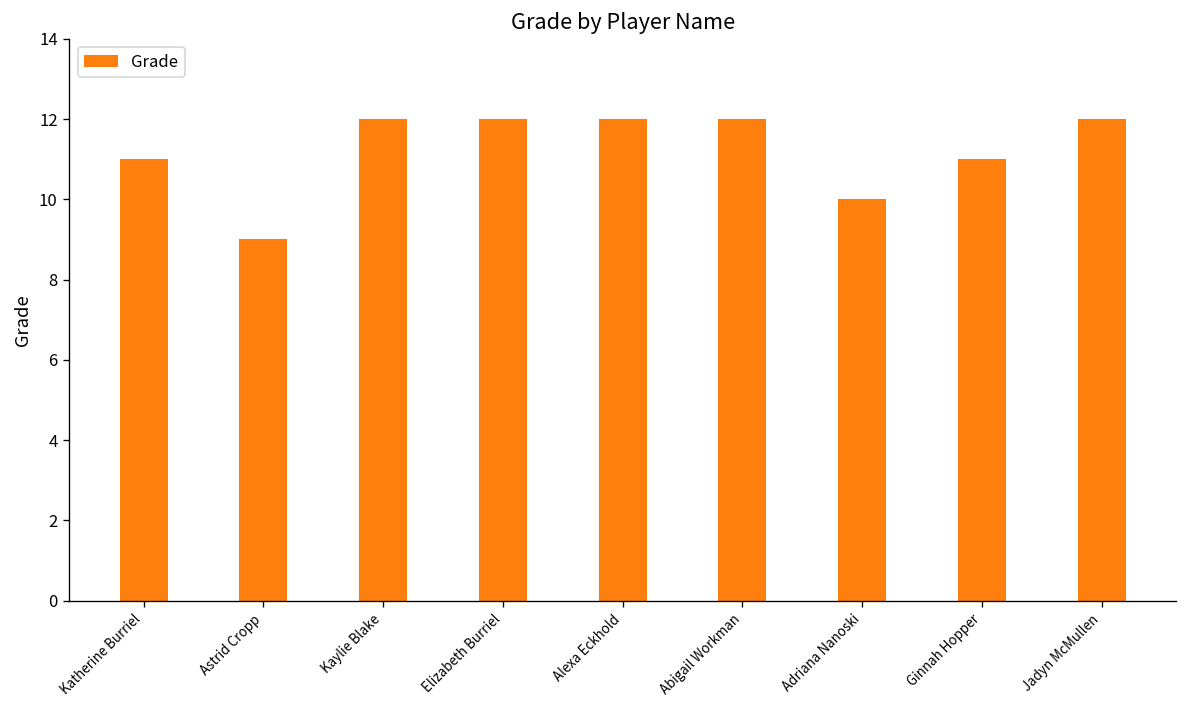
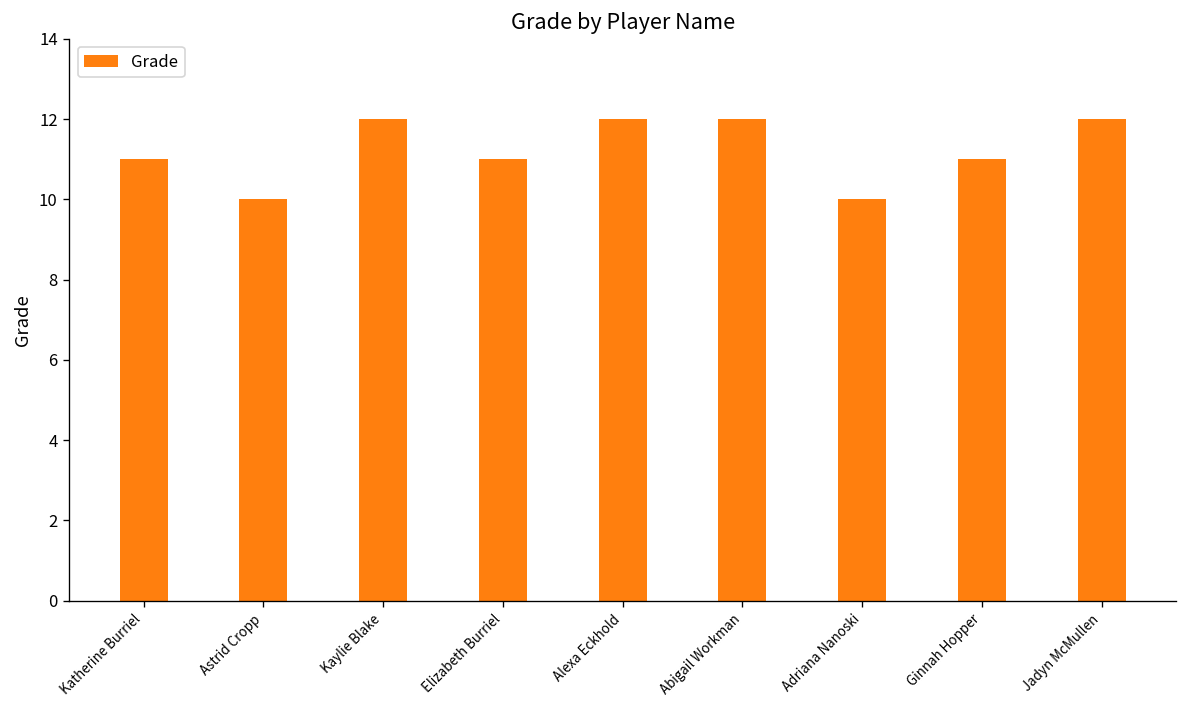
Astrid Cropp: 9 -> 10
Elizabeth Burriel: 12 -> 11
